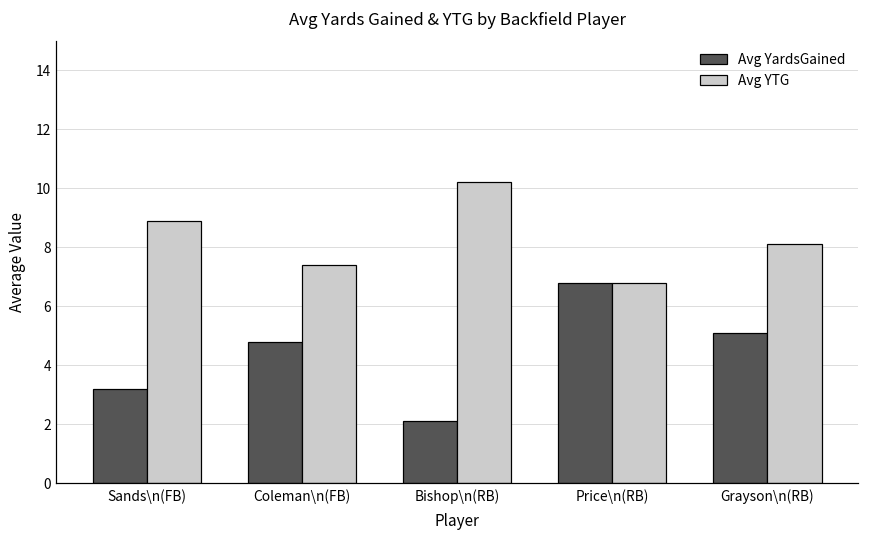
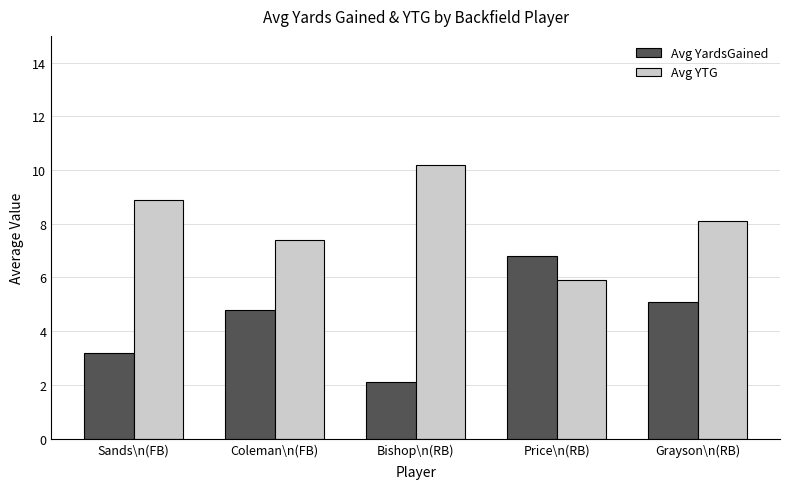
Avg YTG, Price\n(RB): 6.8 -> 5.9
